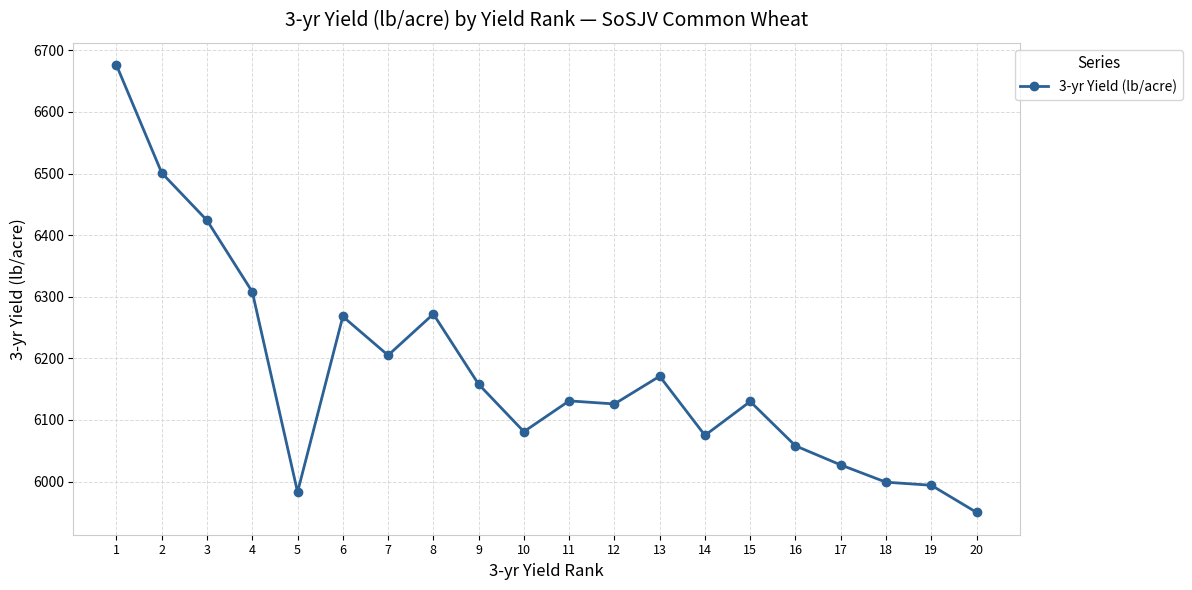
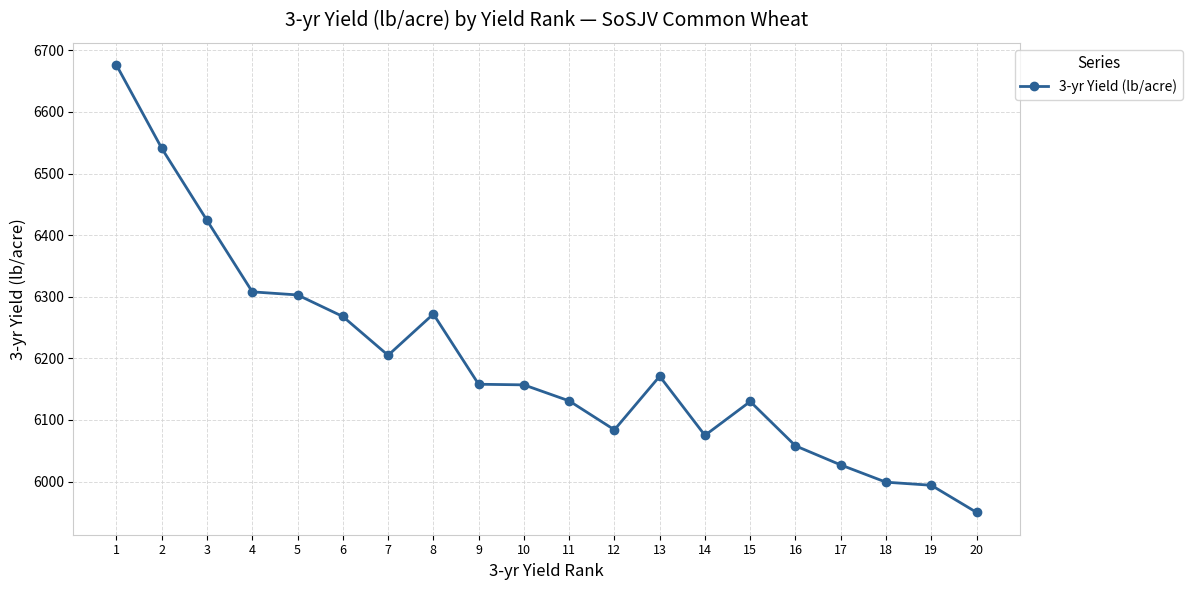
2: 6500 -> 6540
5: 5980 -> 6300
10: 6080 -> 6160
12: 6130 -> 6080
